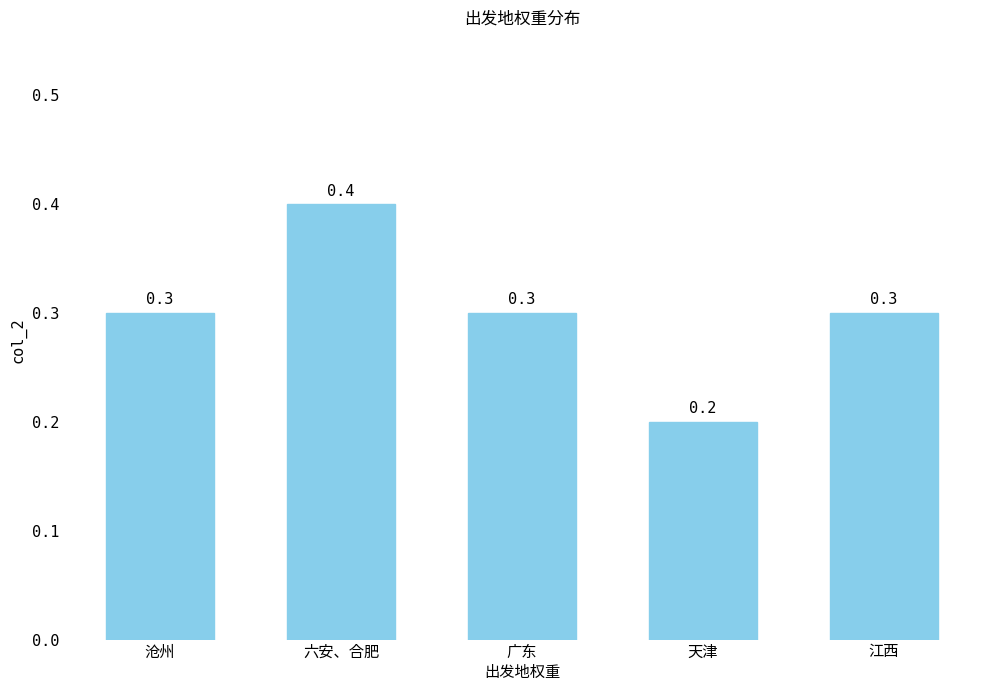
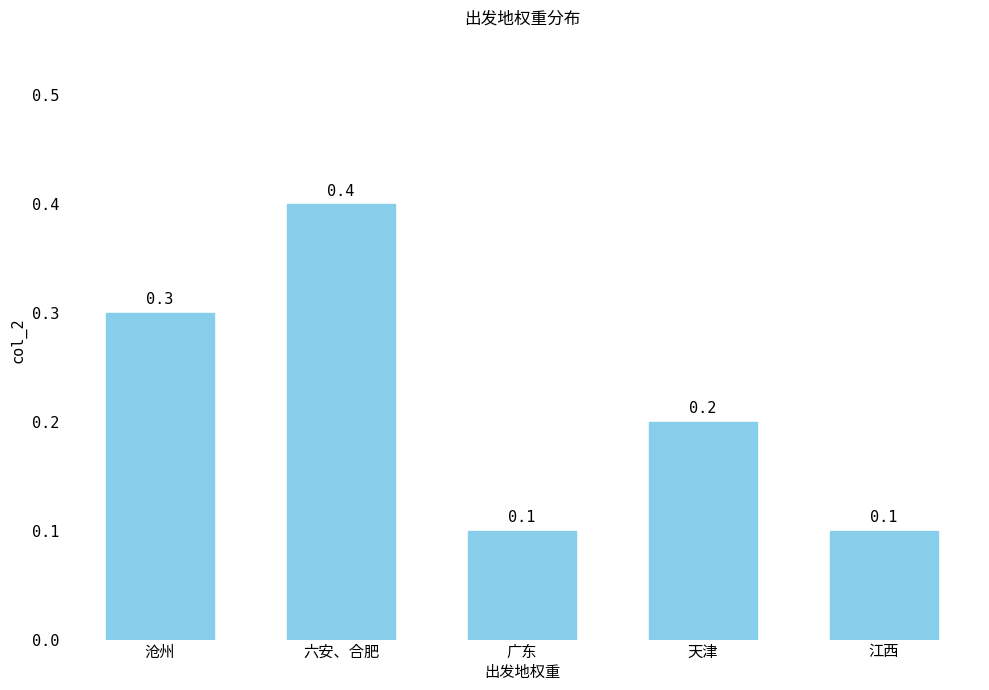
广东: 0.3 -> 0.1
江西: 0.3 -> 0.1
